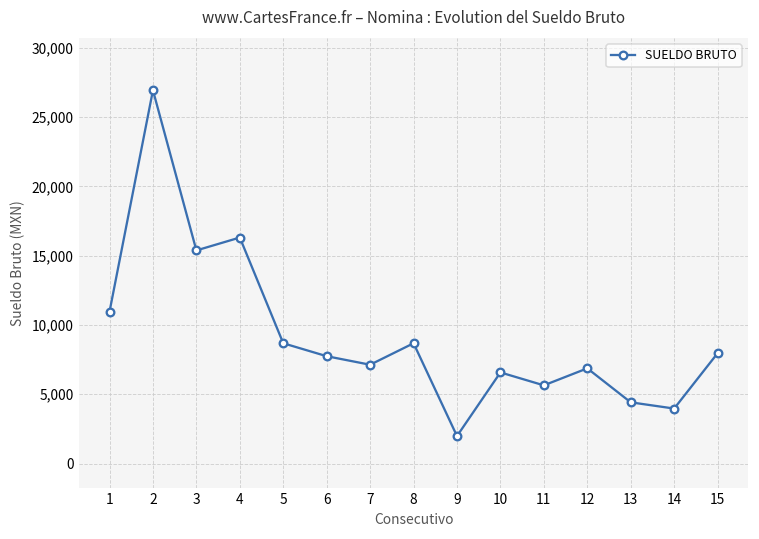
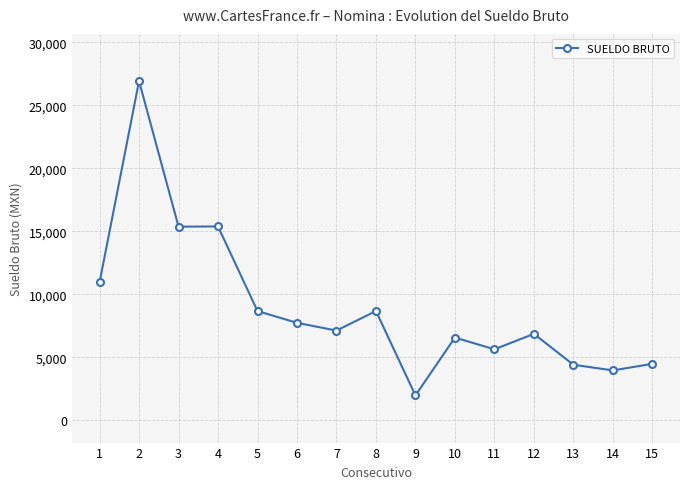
4: 16,300 -> 15,400
15: 8,000 -> 4,500
